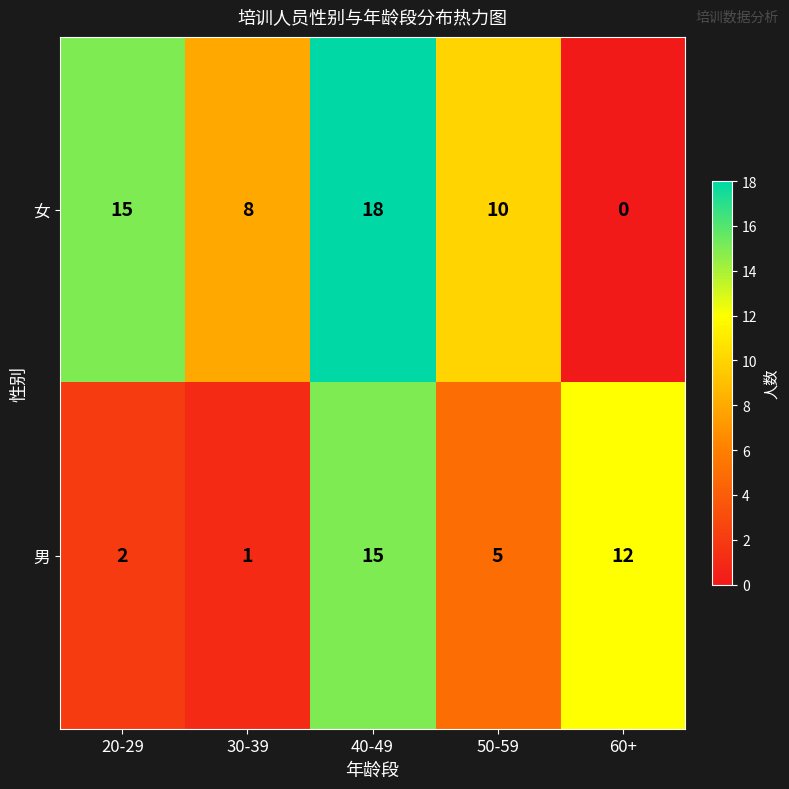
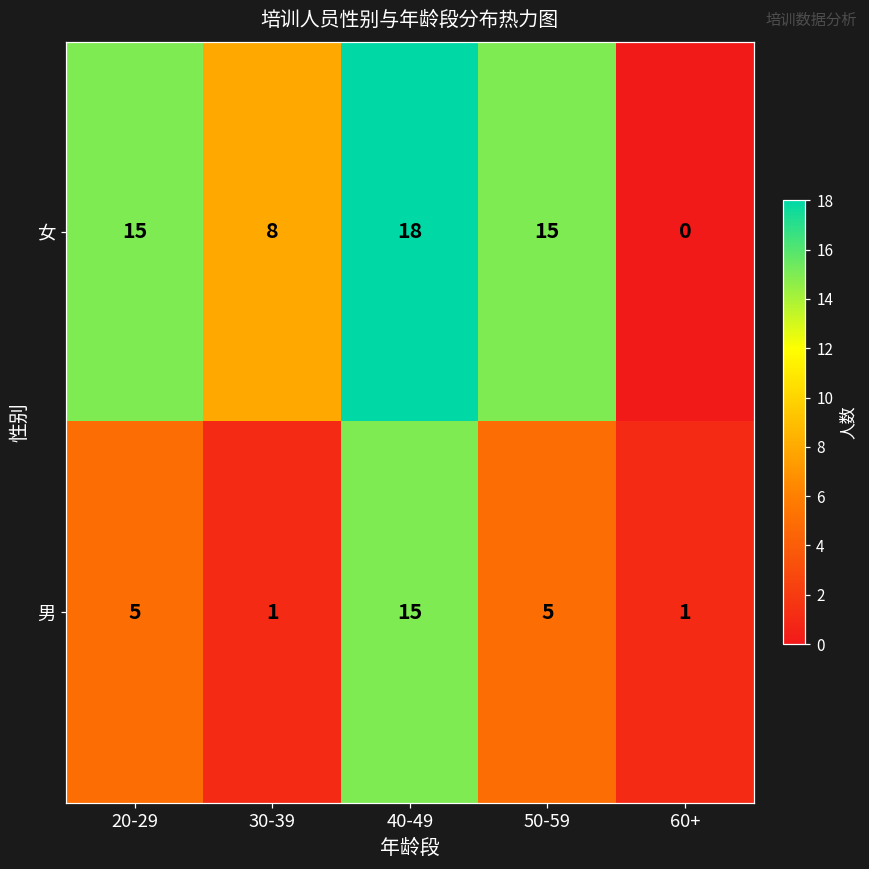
女, 50-59: 10 -> 15
男, 20-29: 2 -> 5
男, 60+: 12 -> 1
